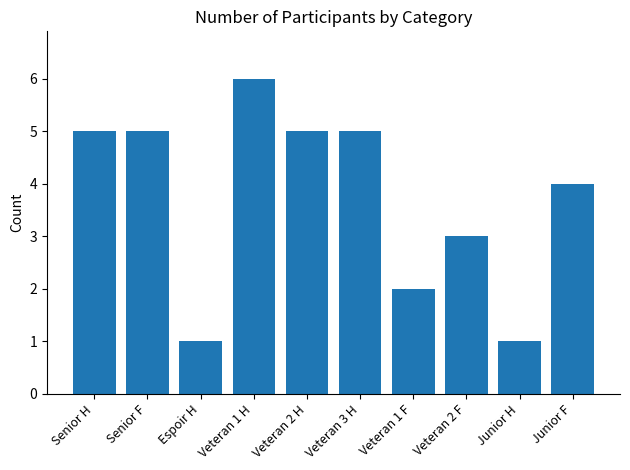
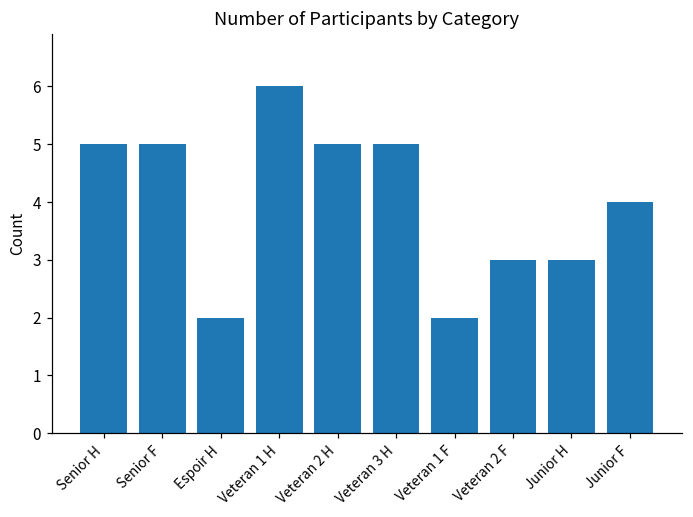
Espoir H: 1 -> 2
Junior H: 1 -> 3
